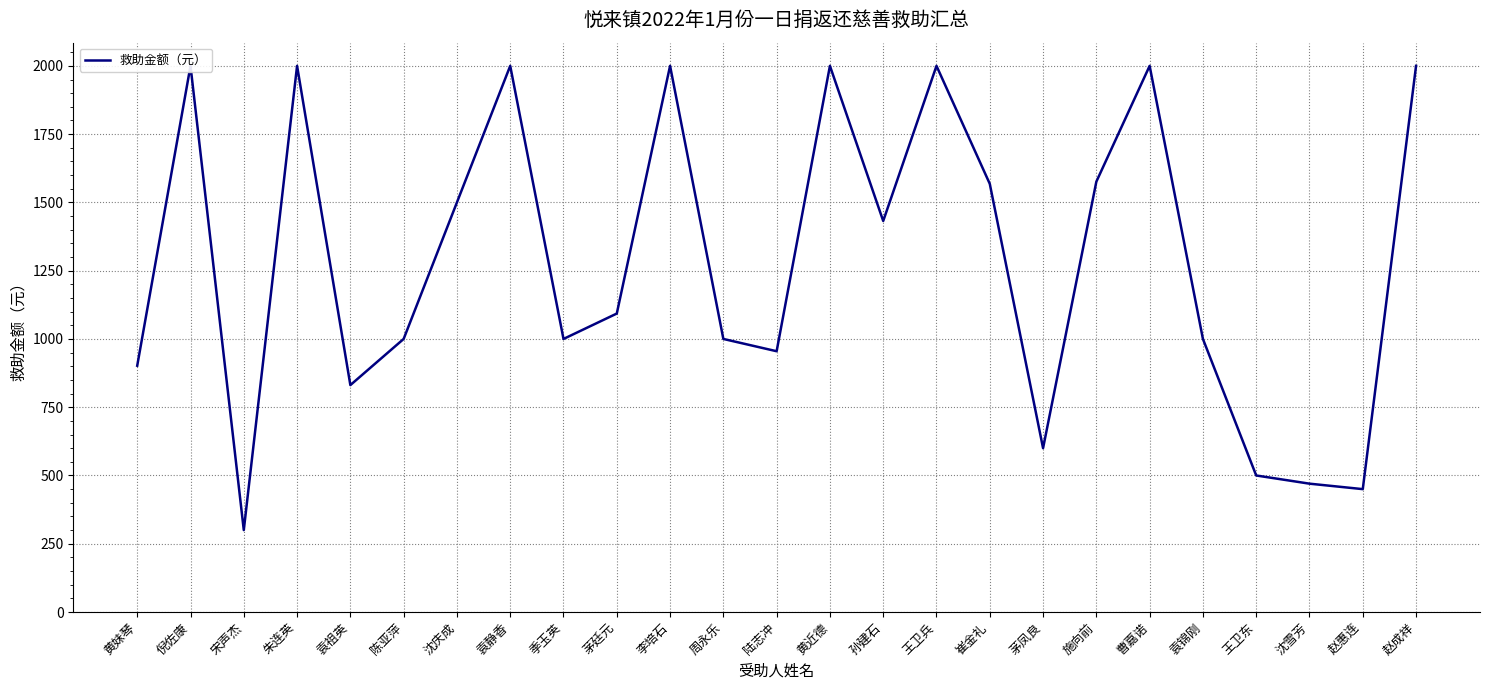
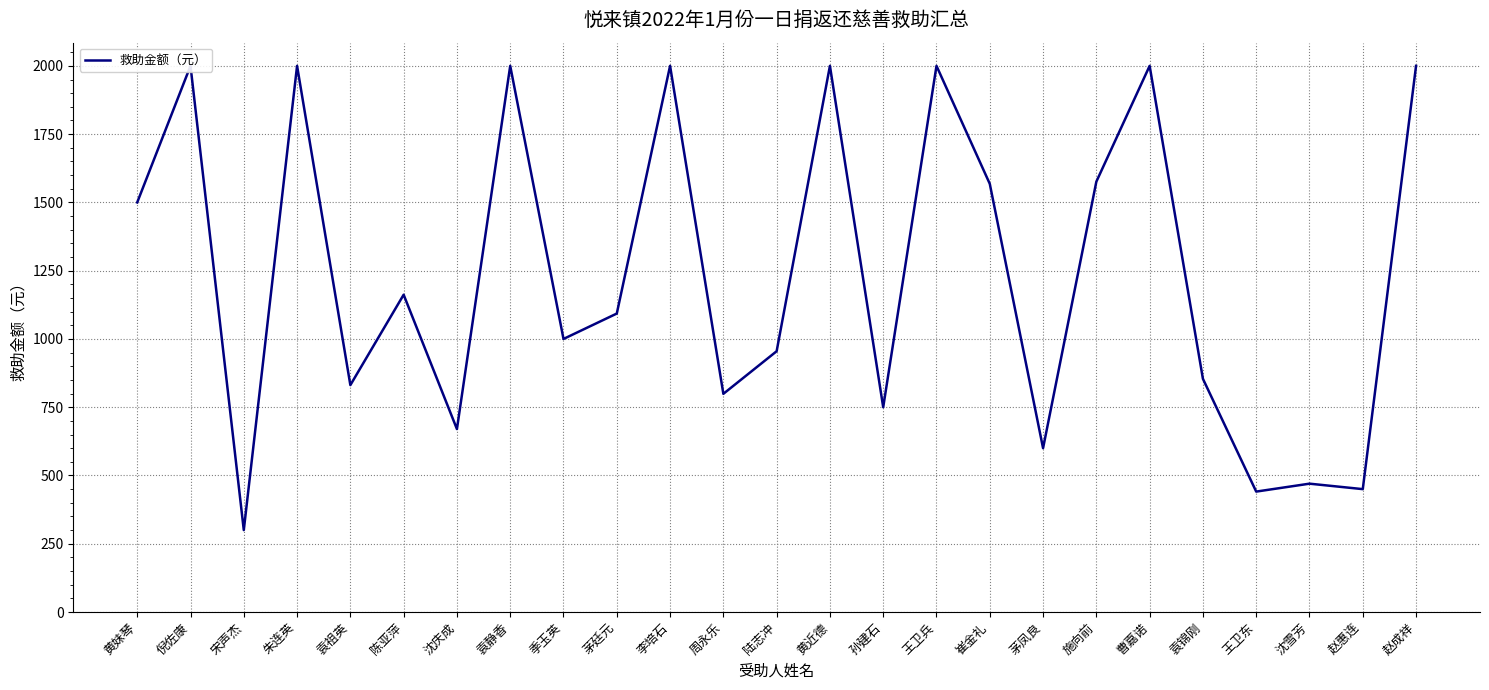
黄妹琴: 900 -> 1500
陈亚萍: 1000 -> 1160
沈庆成: 1500 -> 670
周永乐: 1000 -> 800
孙建石: 1430 -> 750
袁锦刚: 1000 -> 850
王卫东: 500 -> 440
